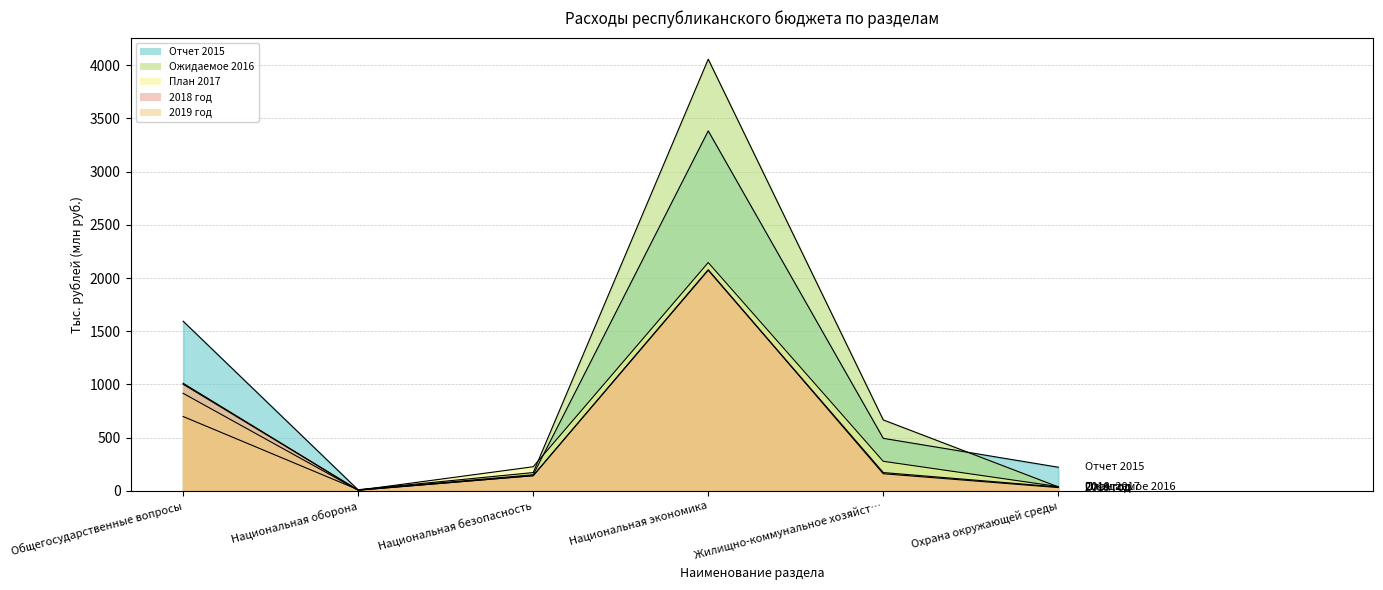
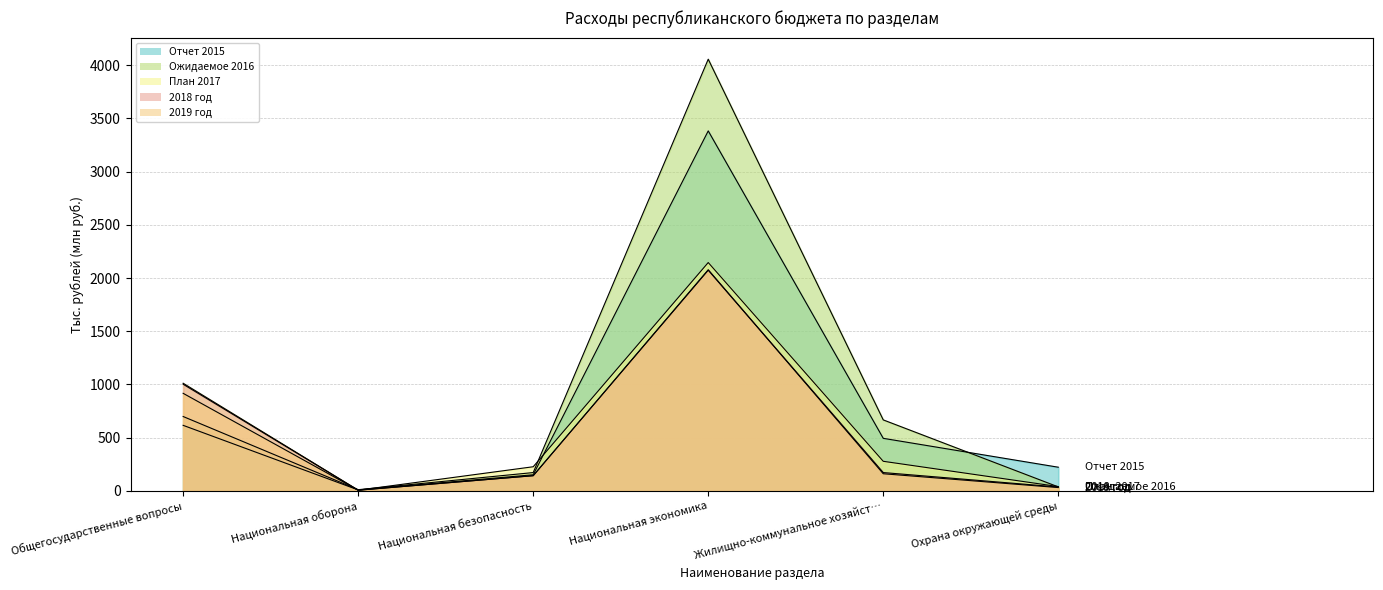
Отчет 2015, Общегосударственные вопросы: 1590 -> 620
